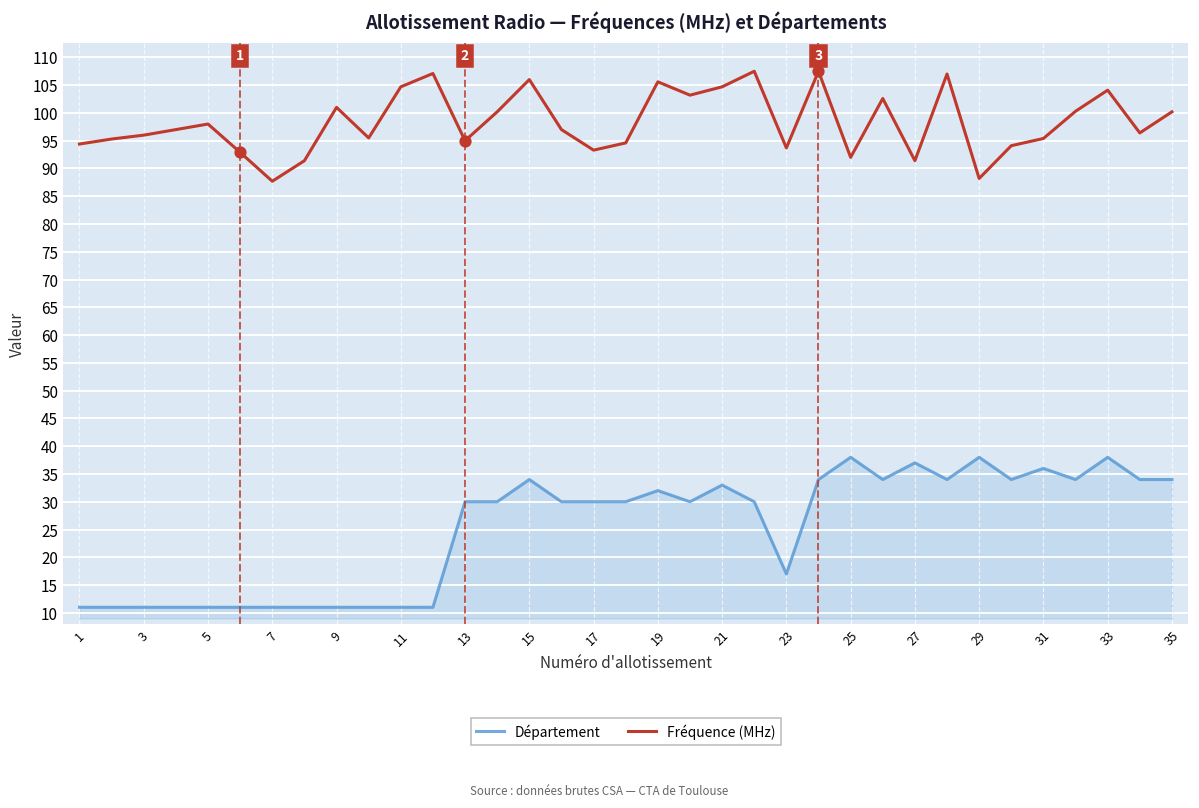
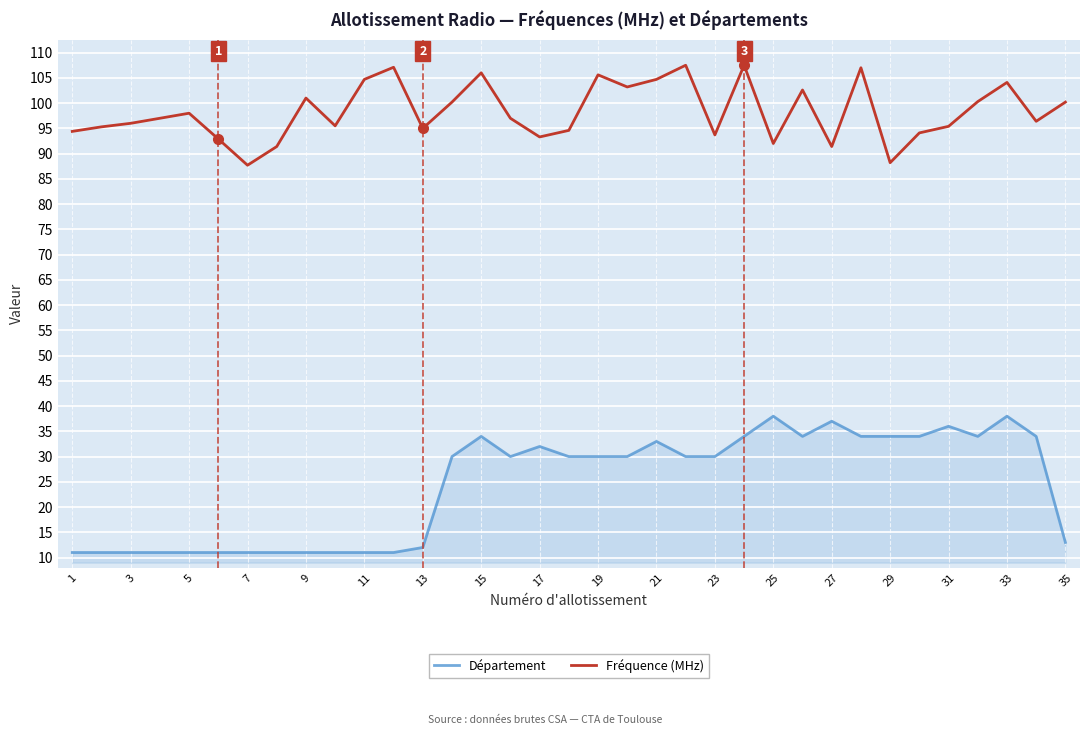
Département, 13: 30 -> 12
Département, 17: 30 -> 32
Département, 19: 32 -> 30
Département, 23: 17 -> 30
Département, 29: 38 -> 34
Département, 35: 34 -> 13
